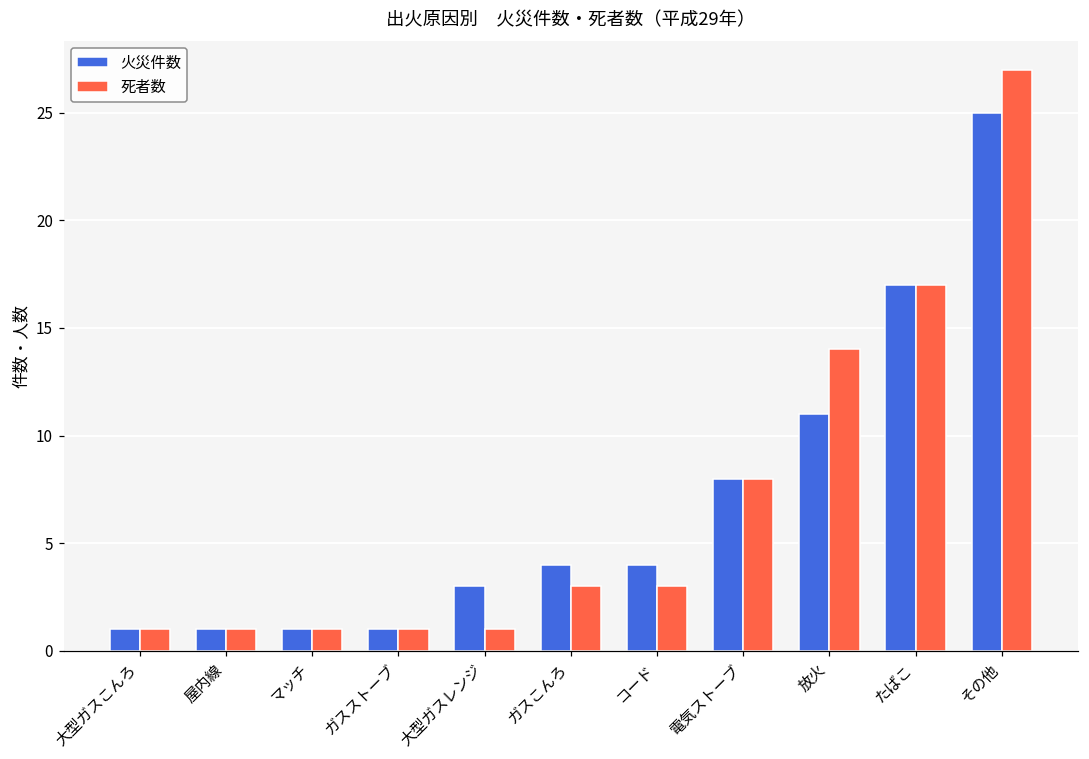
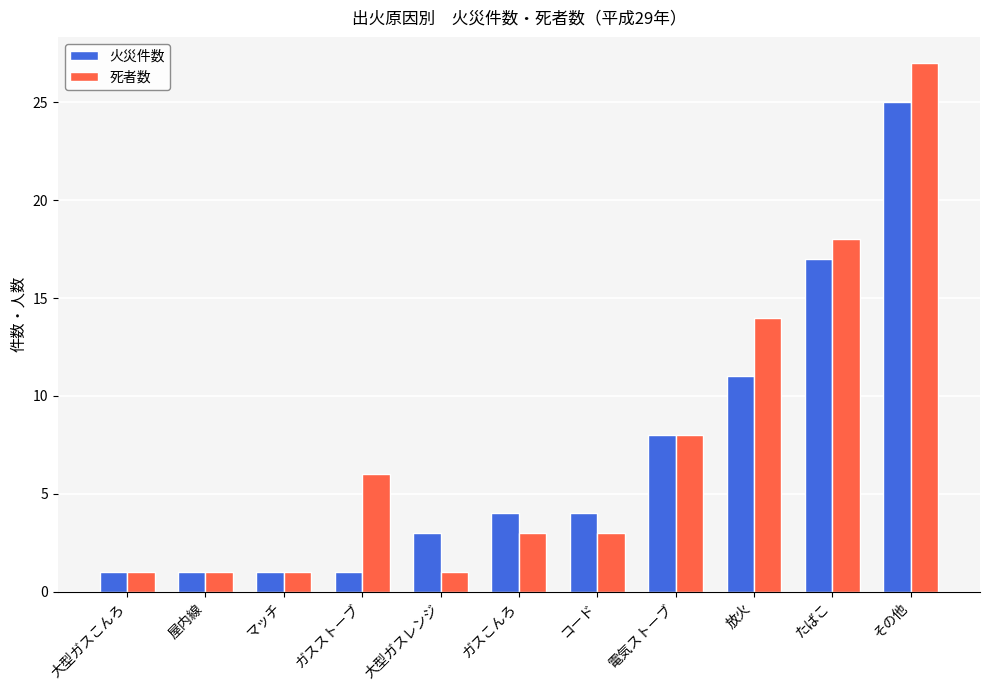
死者数, ガスストーブ: 1 -> 6
死者数, たばこ: 17 -> 18
